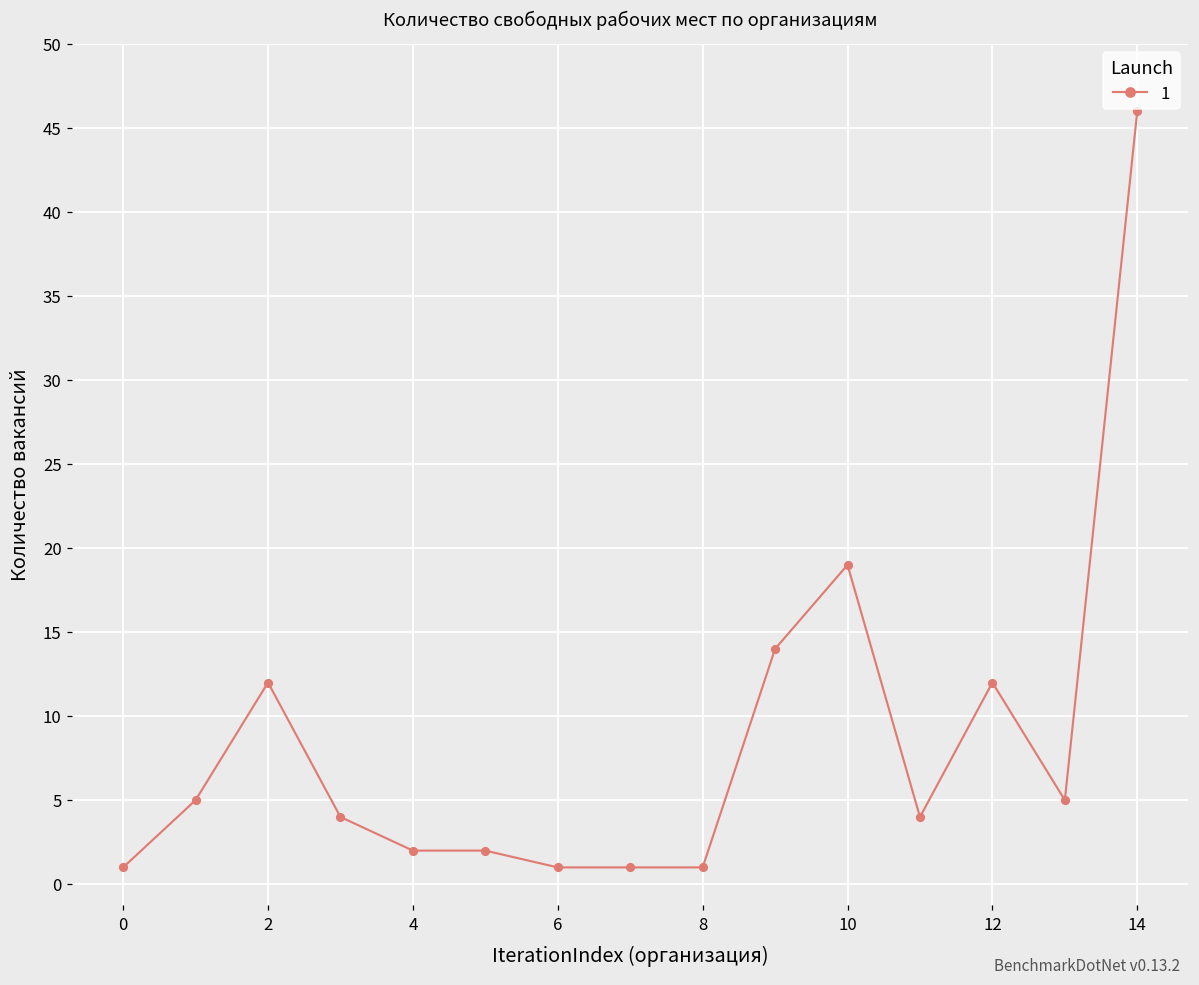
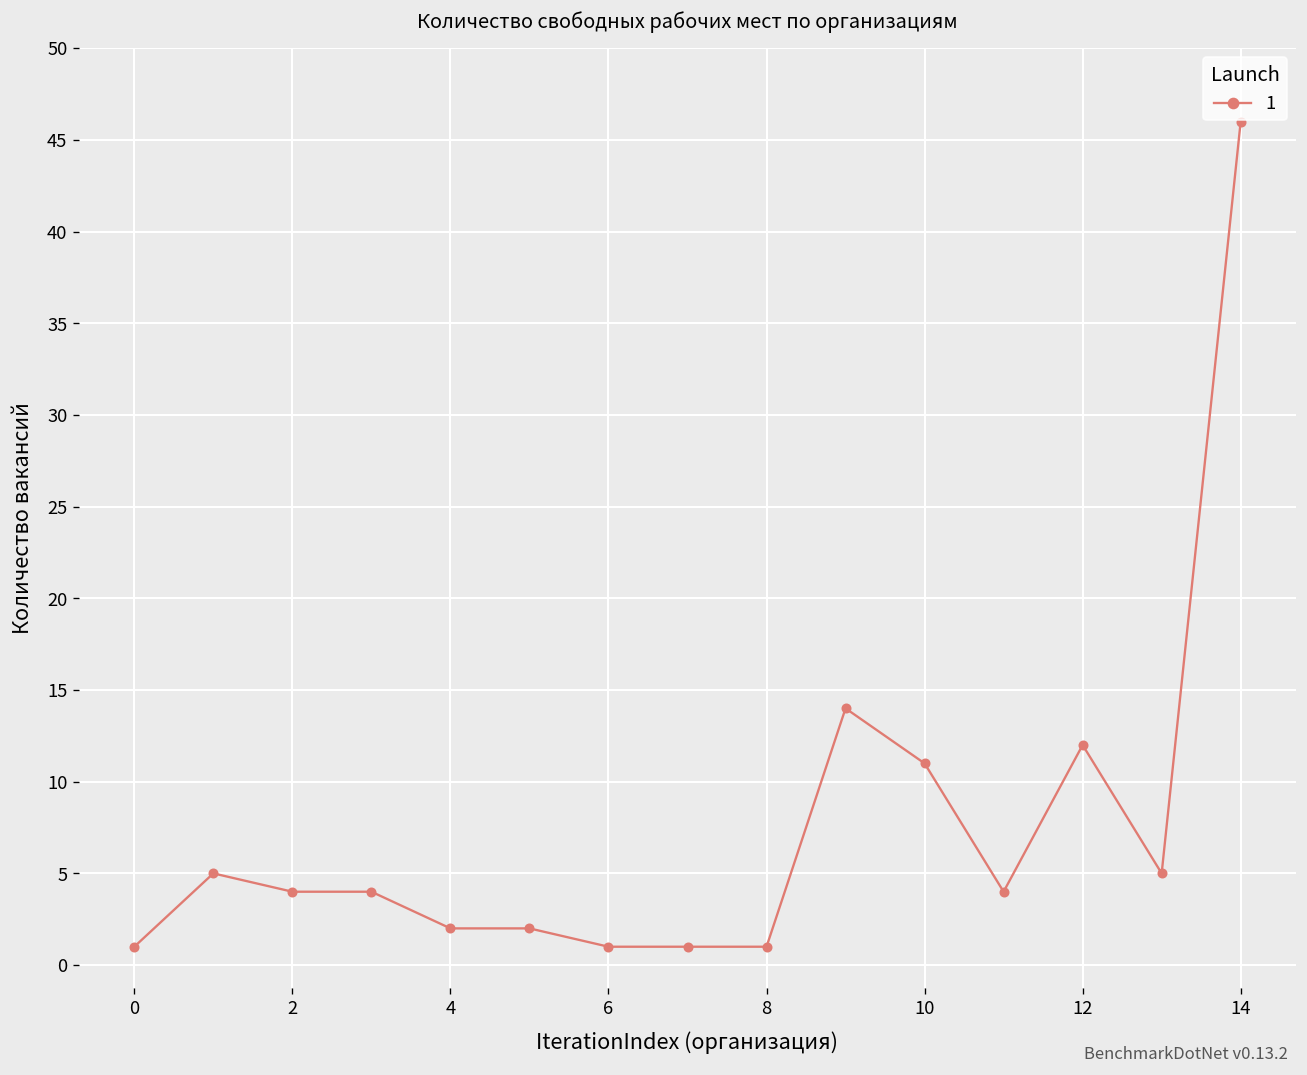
2: 12 -> 4
10: 19 -> 11
